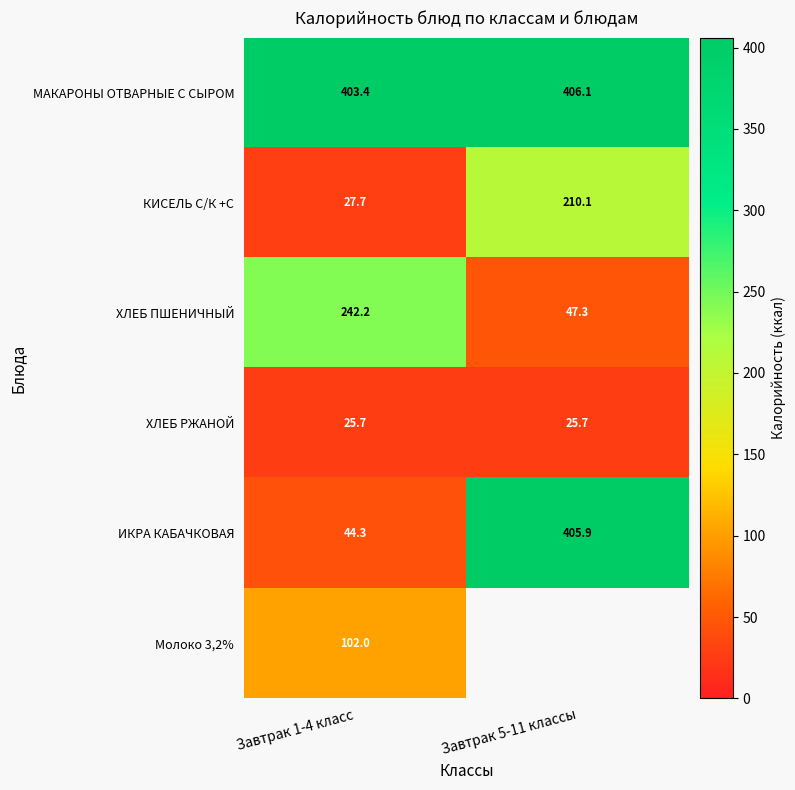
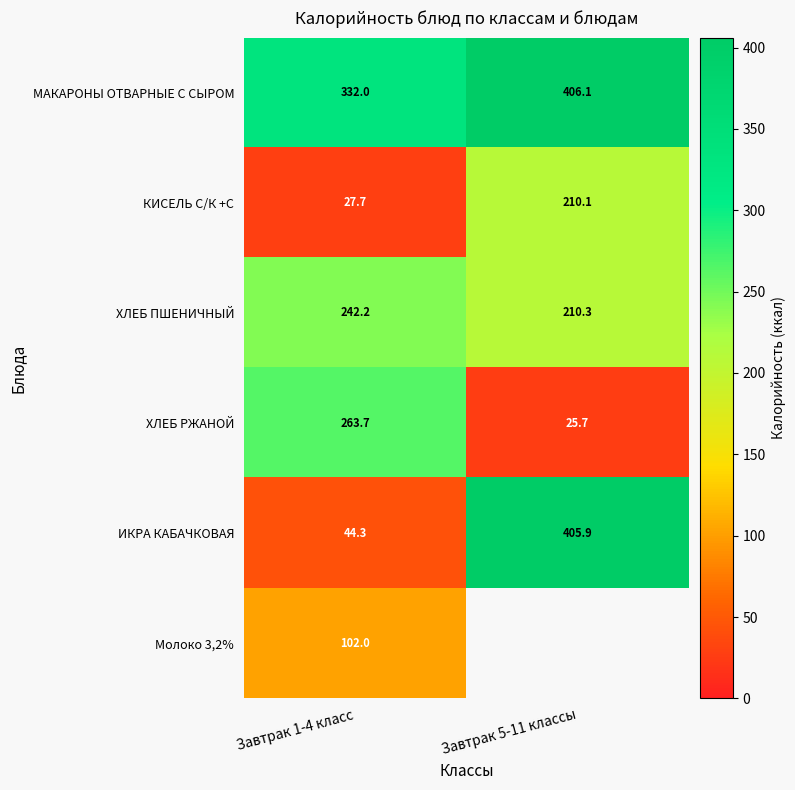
МАКАРОНЫ ОТВАРНЫЕ С СЫРОМ, Завтрак 1-4 класс: 403.4 -> 332.0
ХЛЕБ ПШЕНИЧНЫЙ, Завтрак 5-11 классы: 47.3 -> 210.3
ХЛЕБ РЖАНОЙ, Завтрак 1-4 класс: 25.7 -> 263.7
